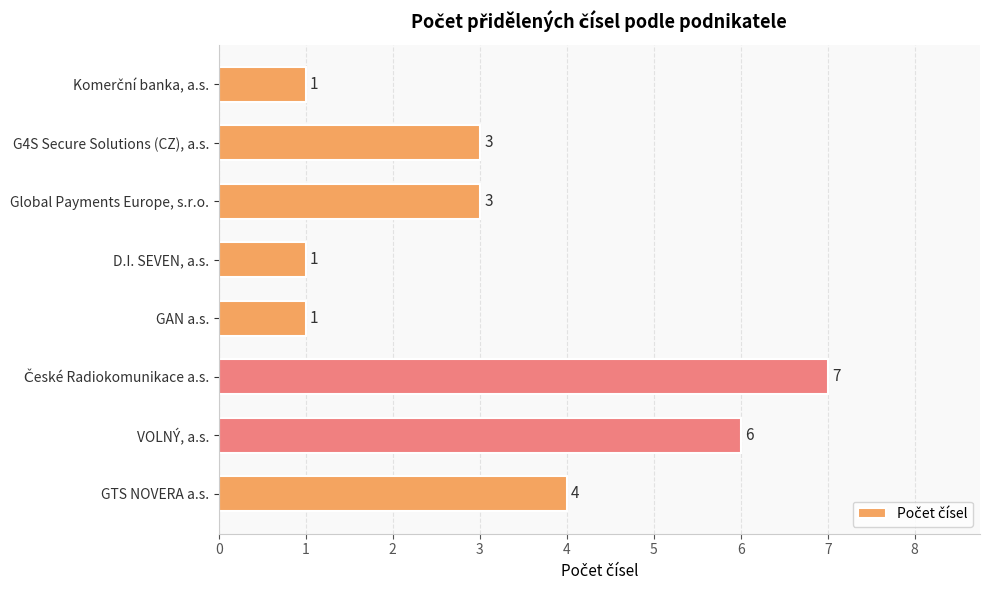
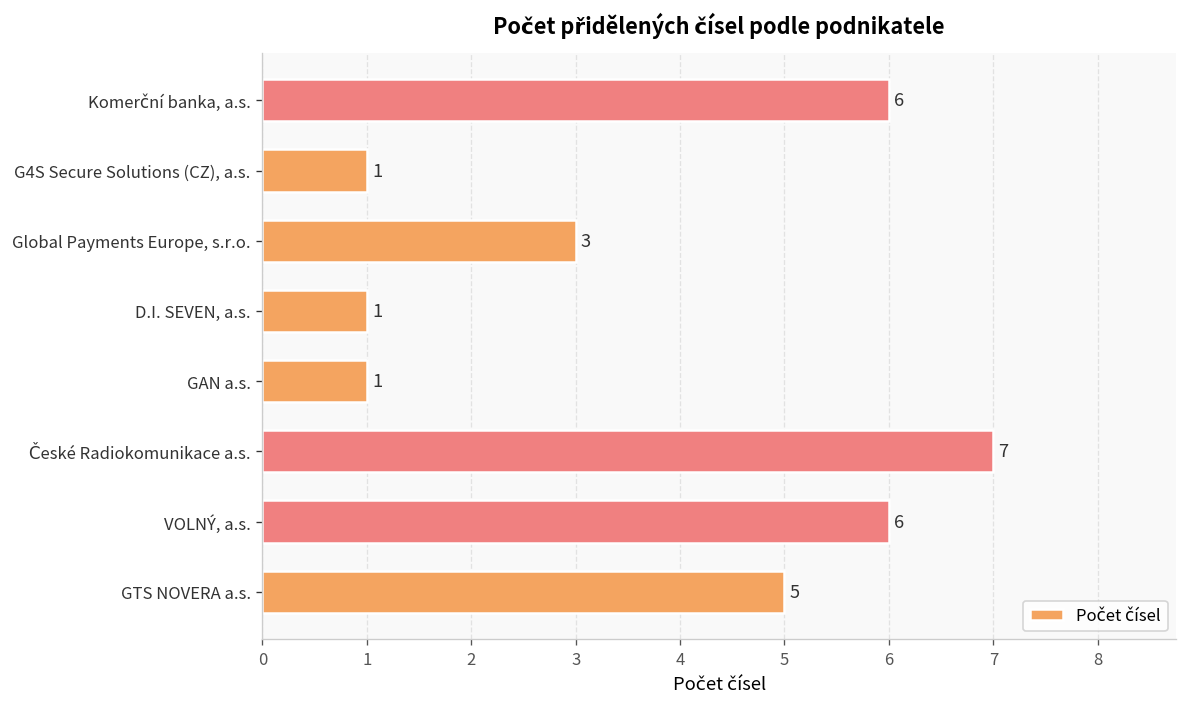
Komerční banka, a.s.: 1 -> 6
G4S Secure Solutions (CZ), a.s.: 3 -> 1
GTS NOVERA a.s.: 4 -> 5
